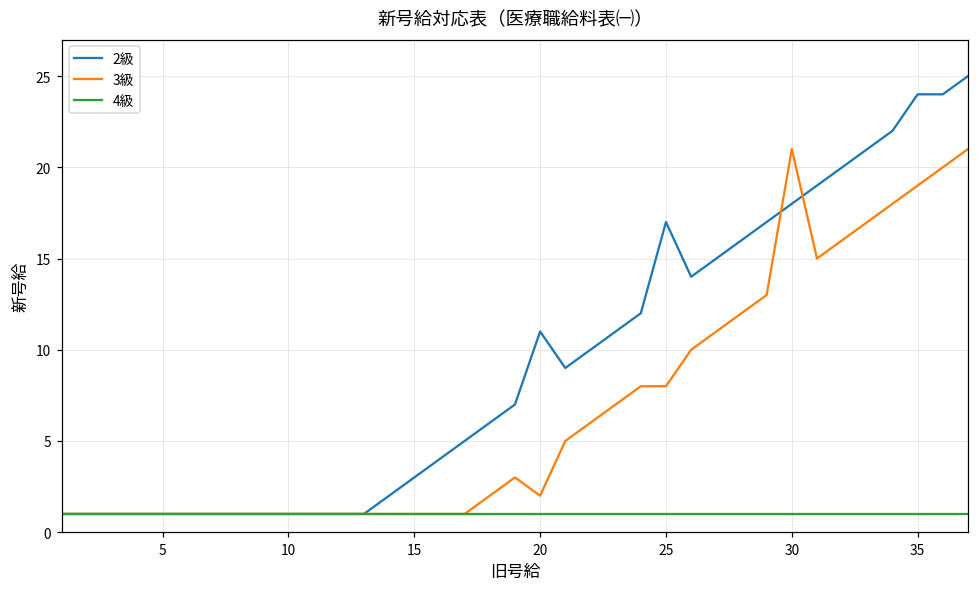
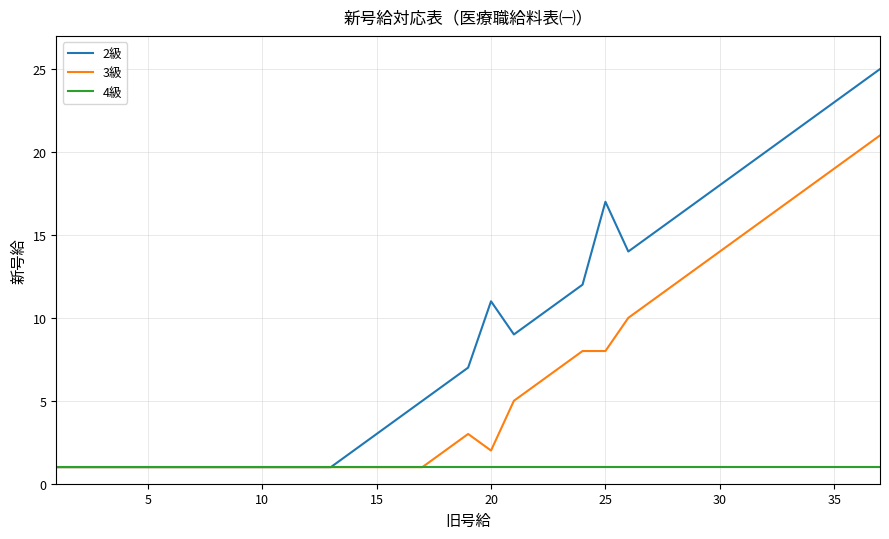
3級, 30: 21 -> 14
2級, 35: 24 -> 23
